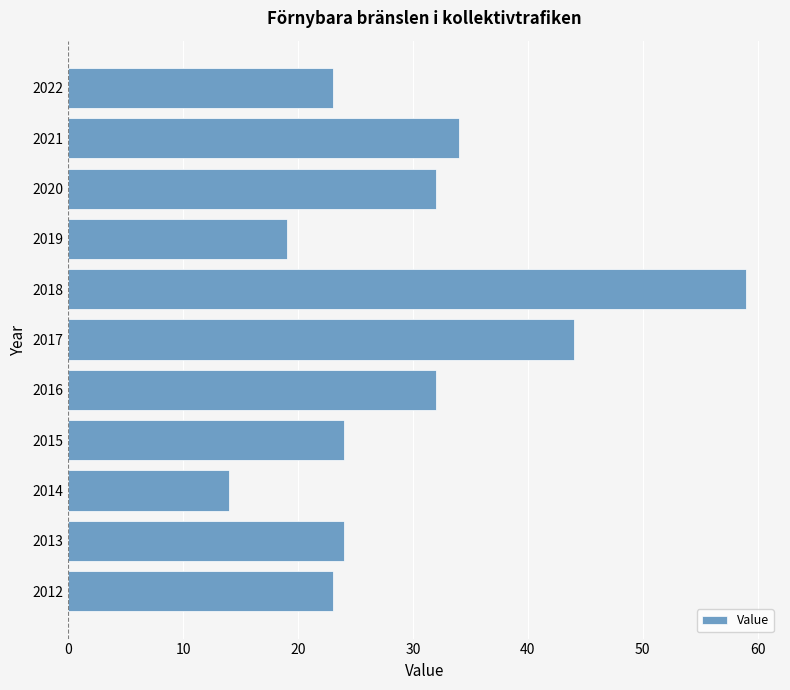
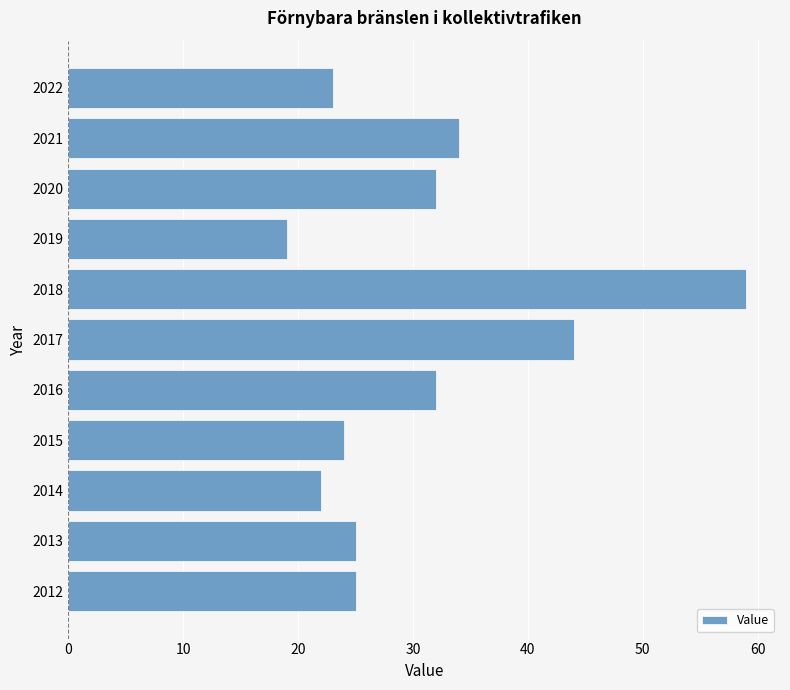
2014: 14 -> 22
2013: 24 -> 25
2012: 23 -> 25
